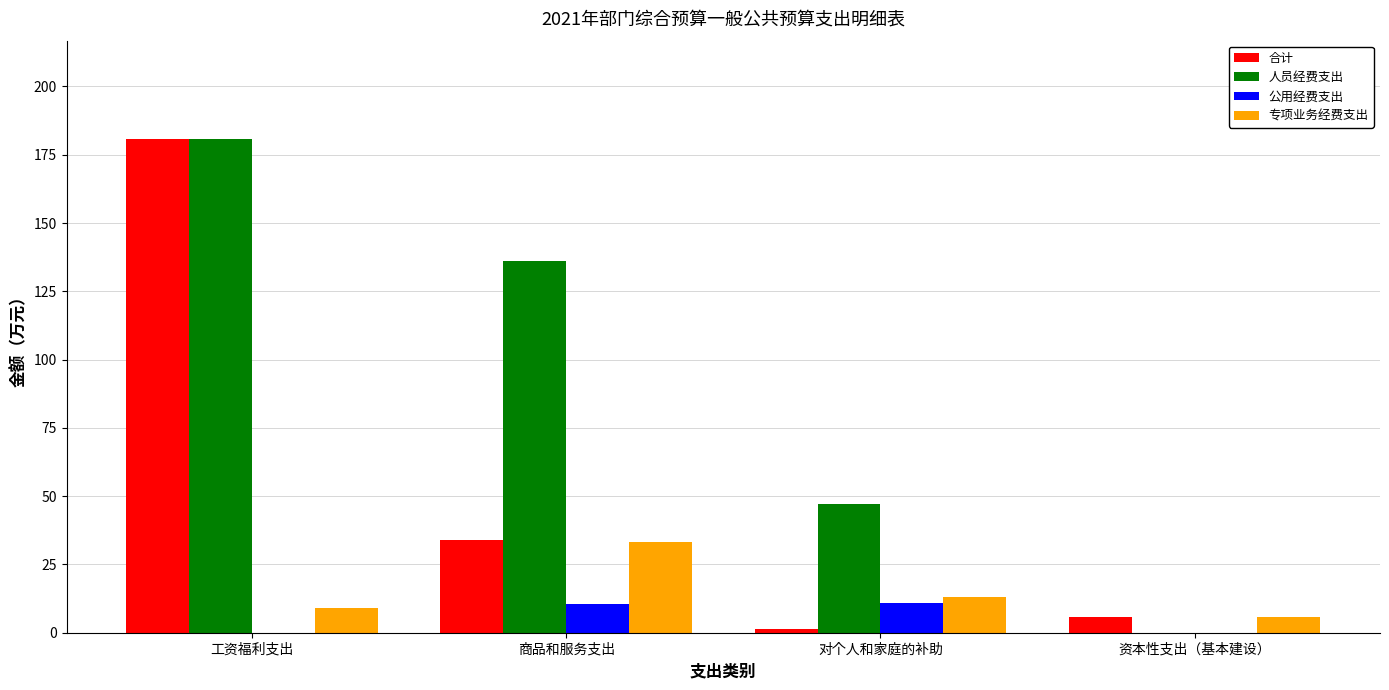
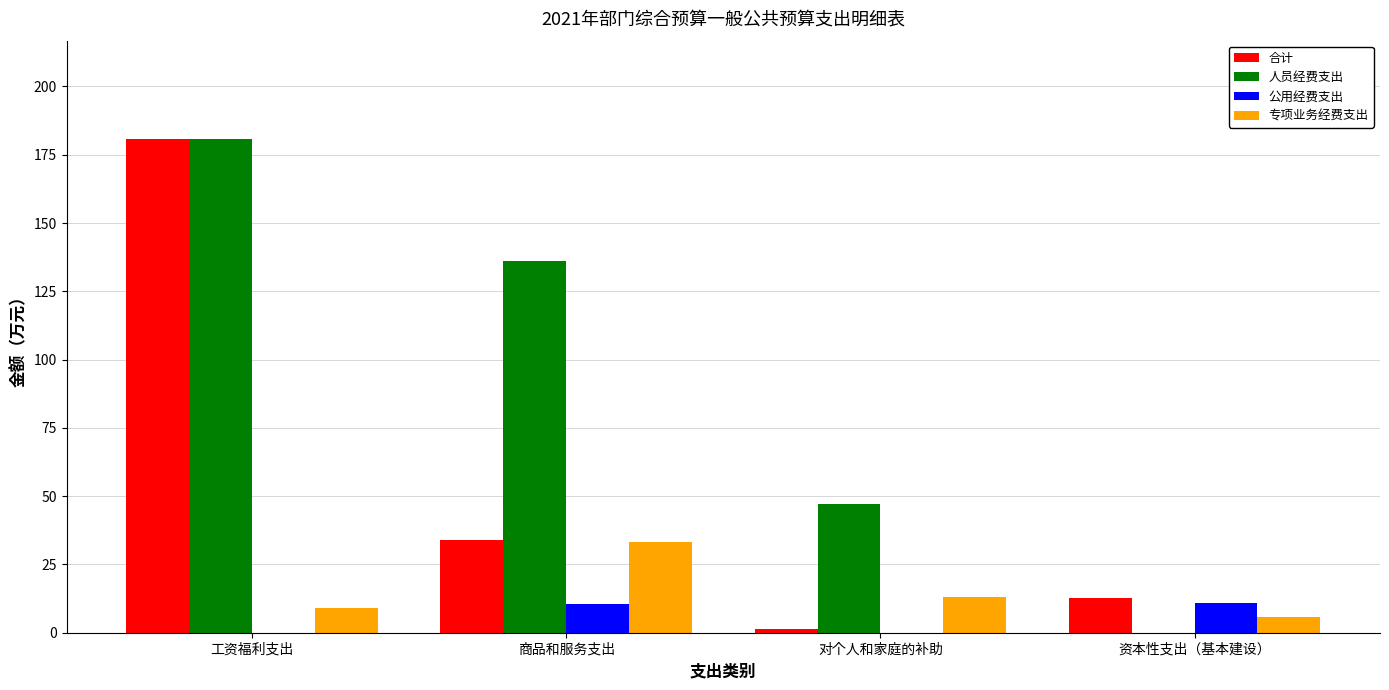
公用经费支出, 对个人和家庭的补助: 11 -> 0
合计, 资本性支出（基本建设）: 6 -> 13
公用经费支出, 资本性支出（基本建设）: 0 -> 11
